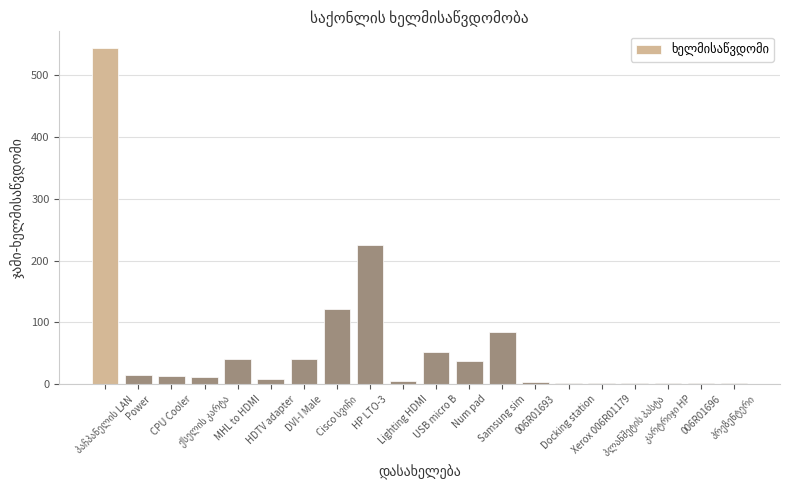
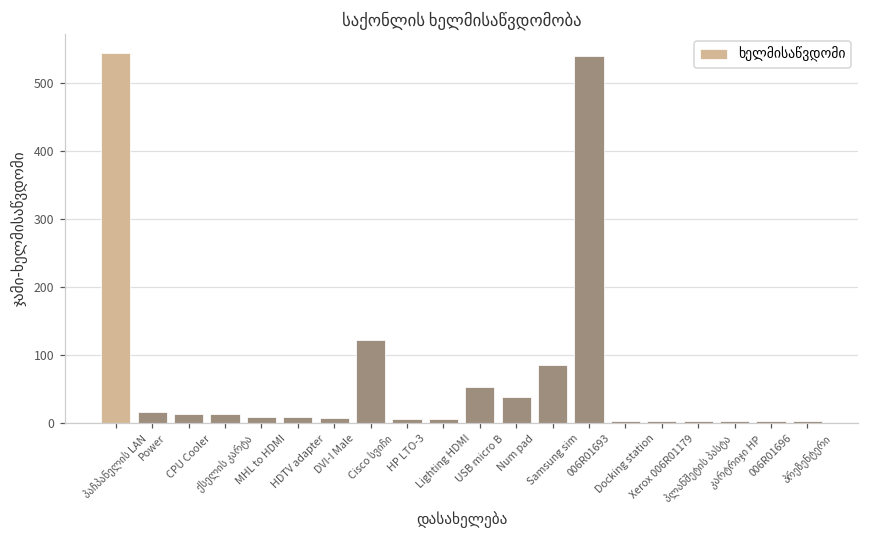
MHL to HDMI: 40 -> 10
DVI-I Male: 40 -> 10
HP LTO-3: 230 -> 10
006R01693: 0 -> 540
